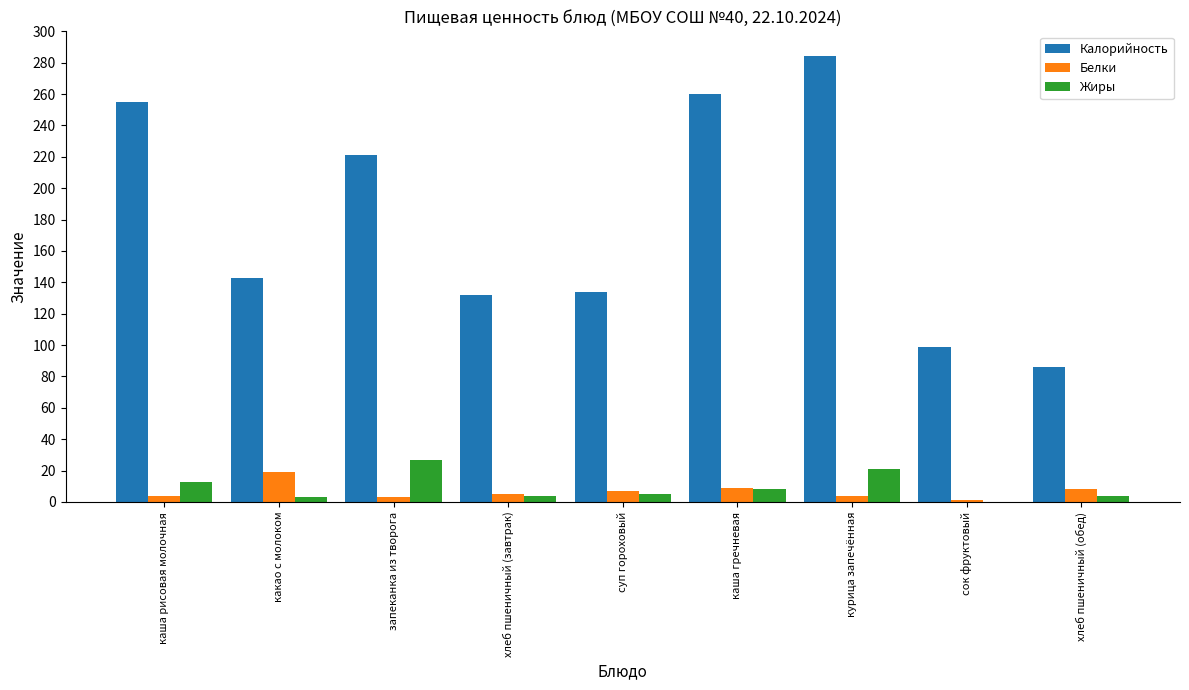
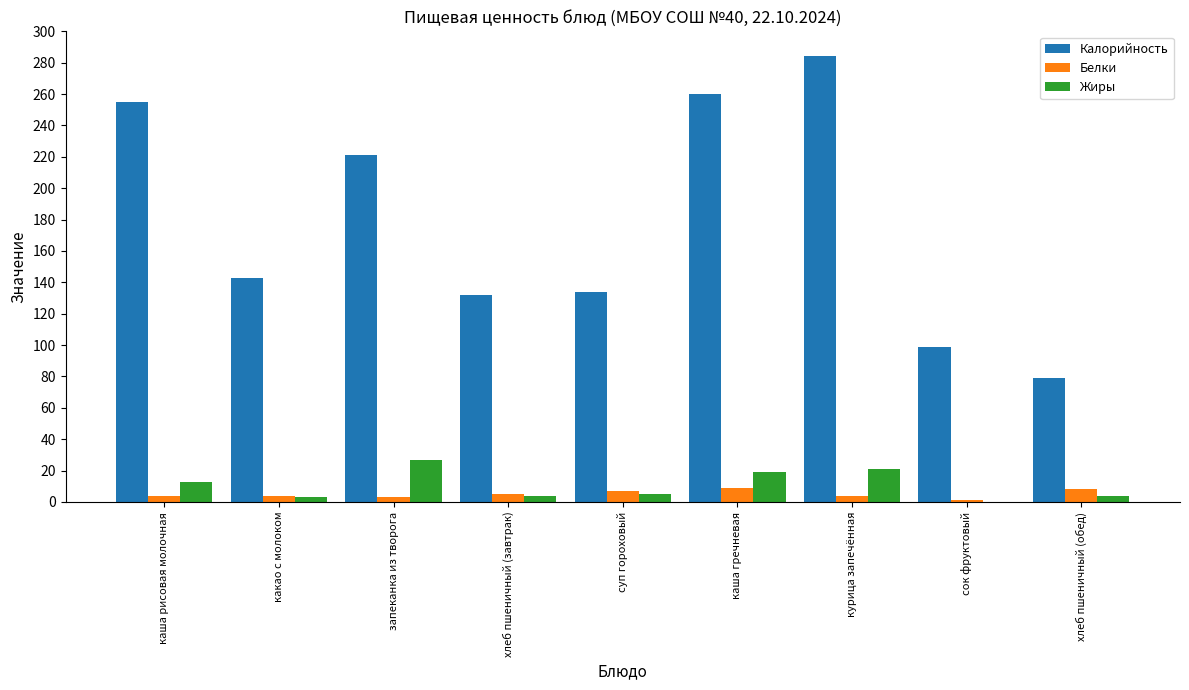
Белки, какао с молоком: 19 -> 4
Жиры, каша гречневая: 8 -> 19
Калорийность, хлеб пшеничный (обед): 86 -> 79
